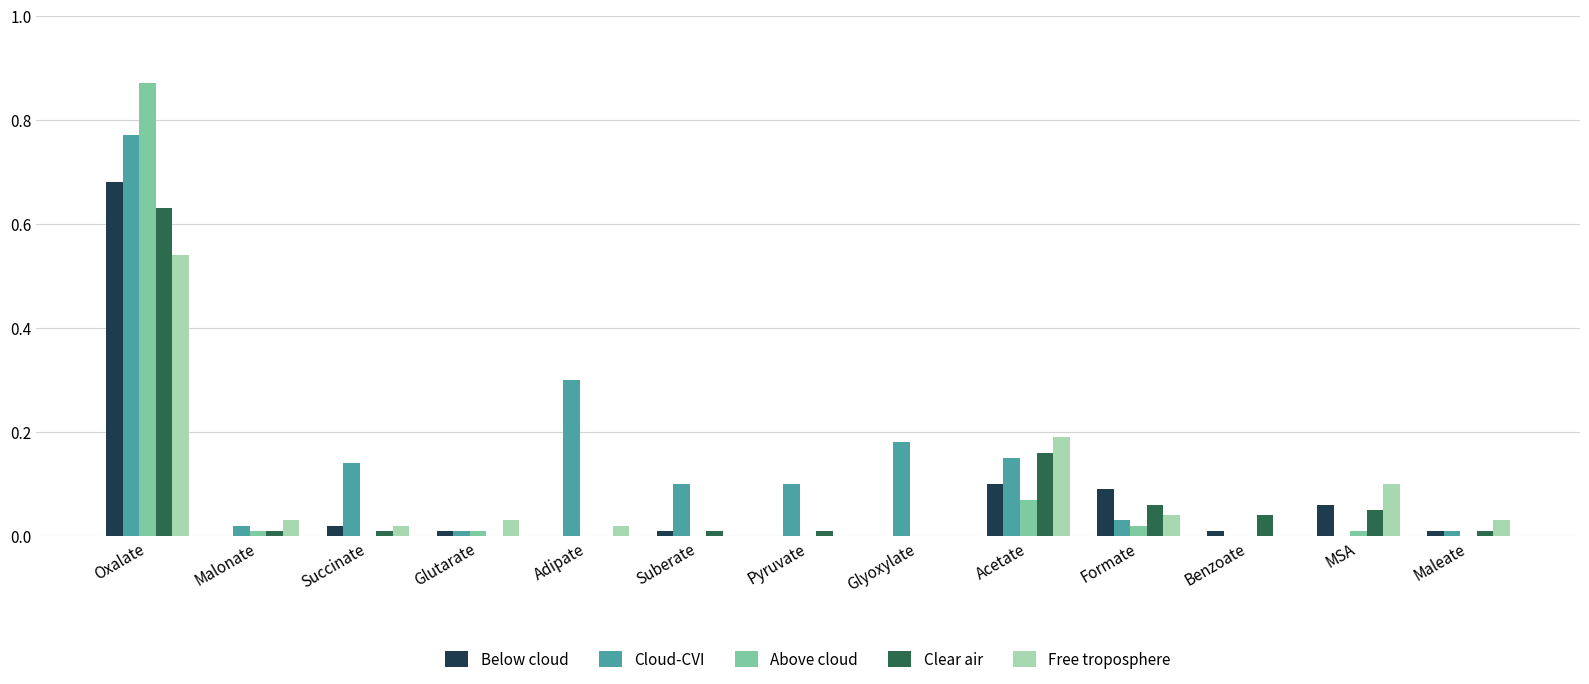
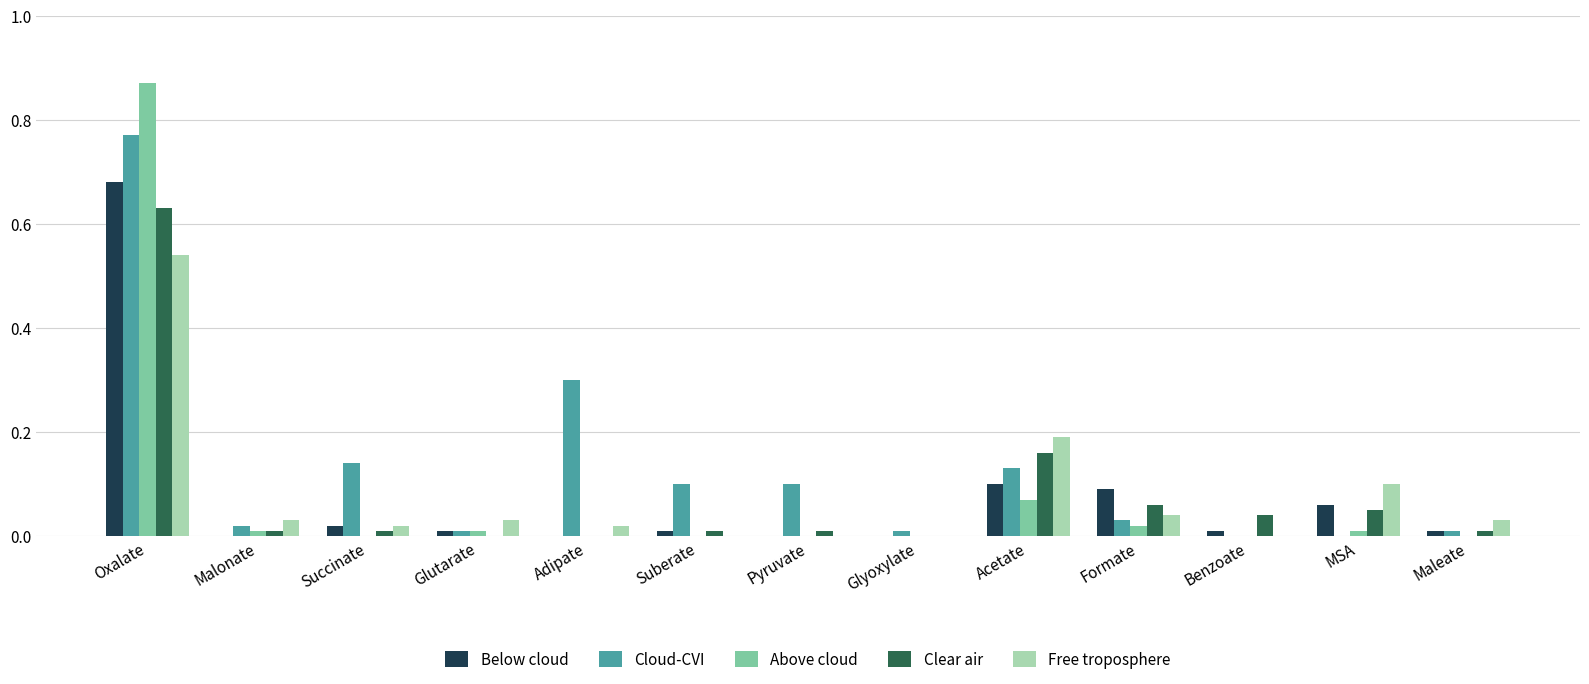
Cloud-CVI, Glyoxylate: 0.18 -> 0.01
Cloud-CVI, Acetate: 0.15 -> 0.13
